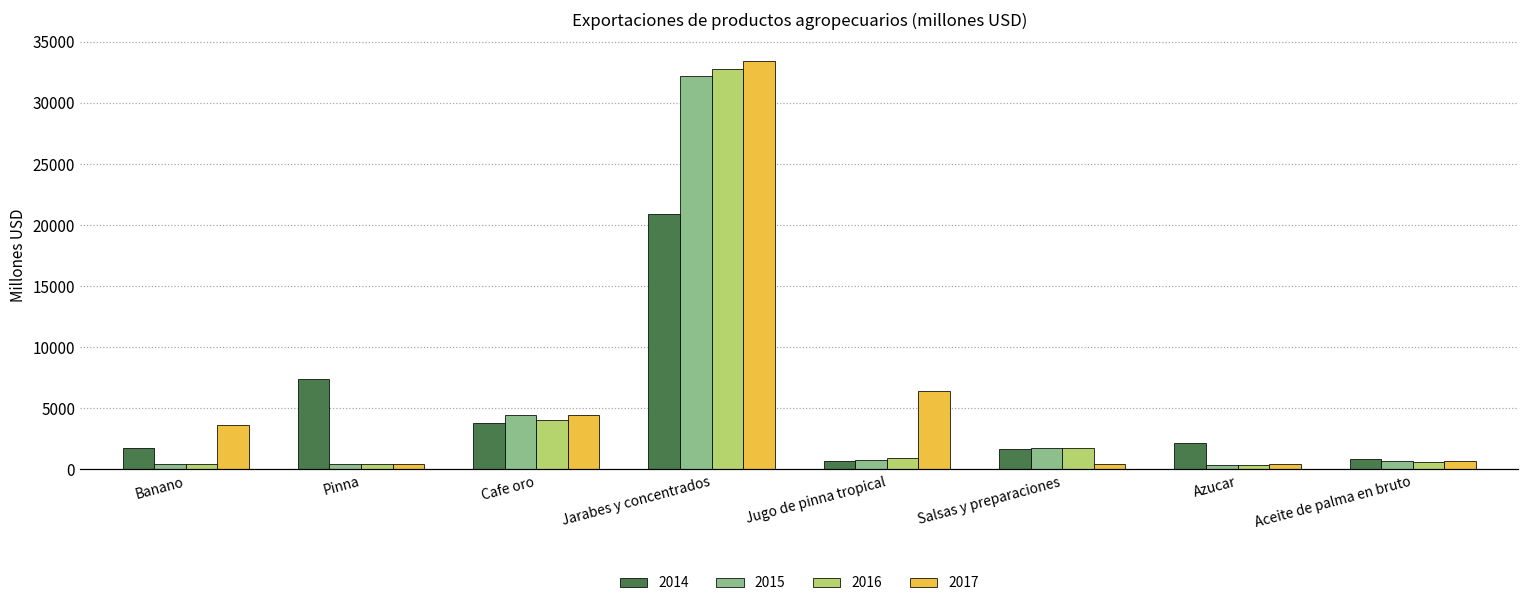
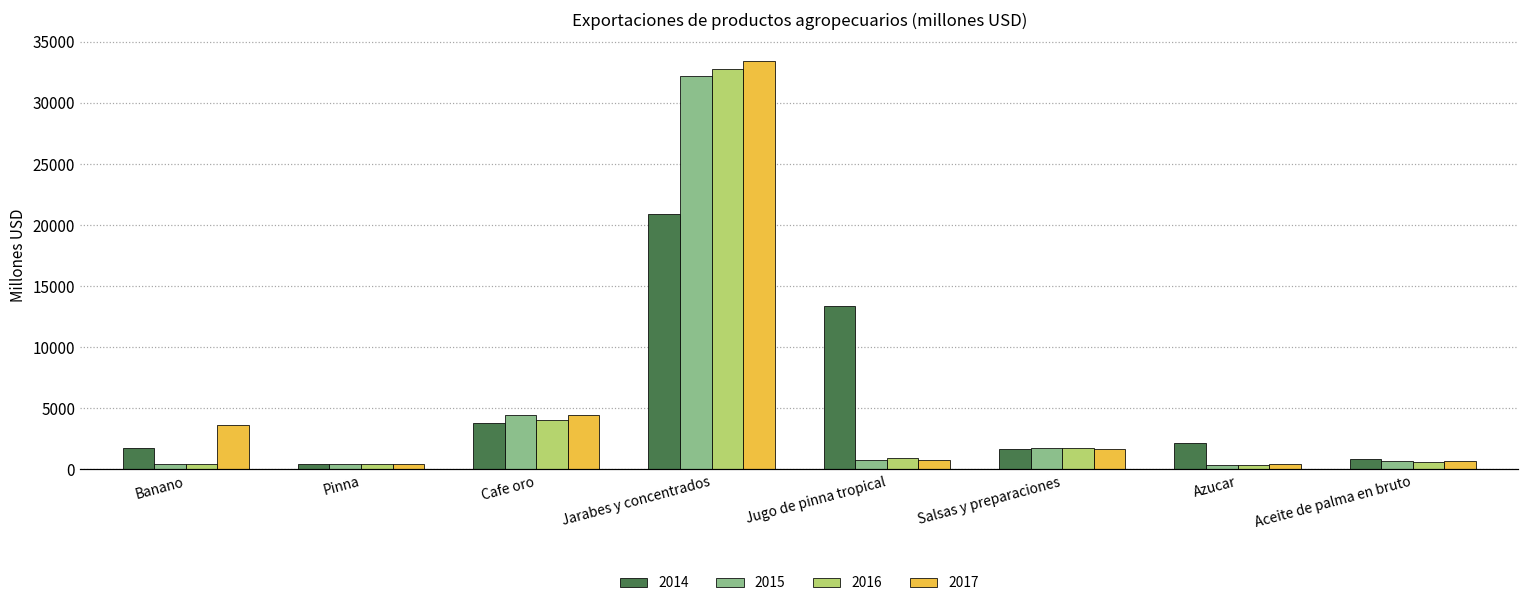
2014, Pinna: 7400 -> 400
2014, Jugo de pinna tropical: 700 -> 13300
2017, Jugo de pinna tropical: 6400 -> 800
2017, Salsas y preparaciones: 500 -> 1700
